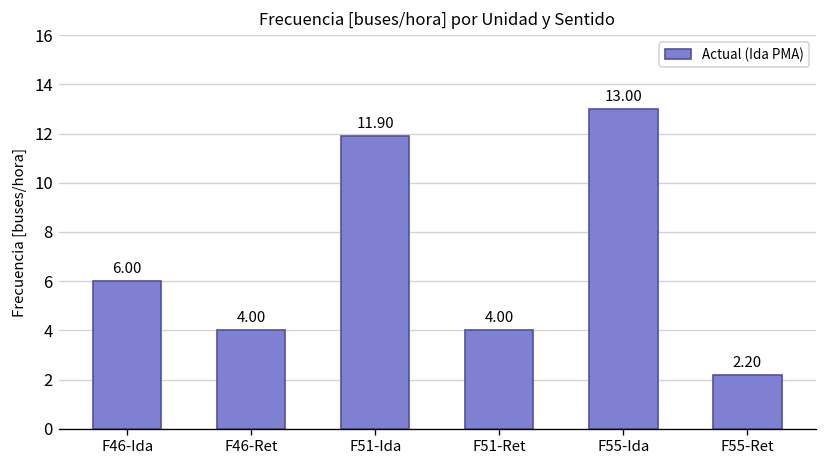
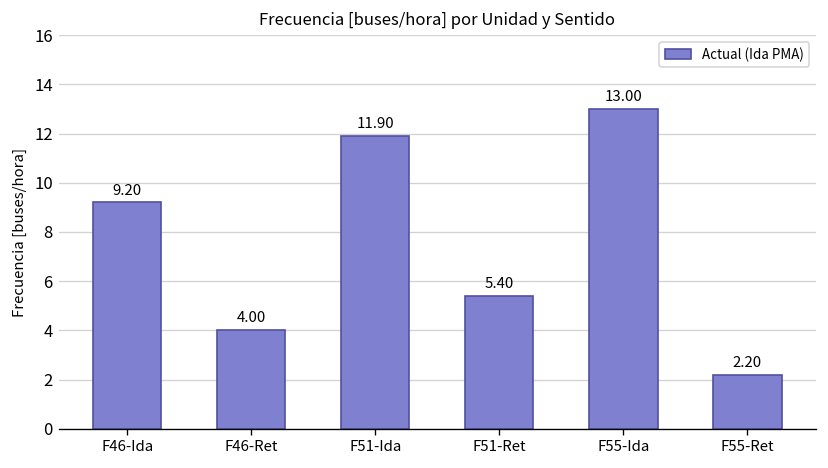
F46-Ida: 6.00 -> 9.20
F51-Ret: 4.00 -> 5.40
